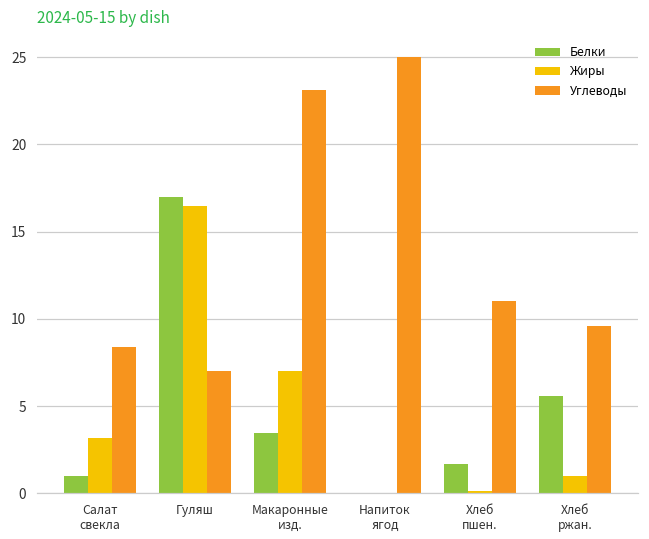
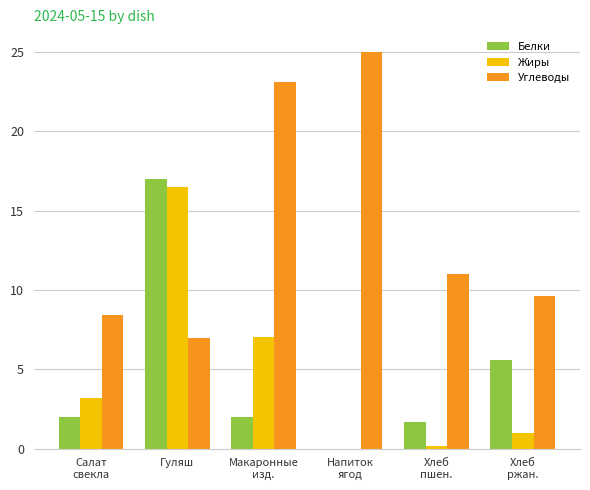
Белки, Салат свекла: 1 -> 2
Белки, Макаронные изд.: 3.5 -> 2.0
